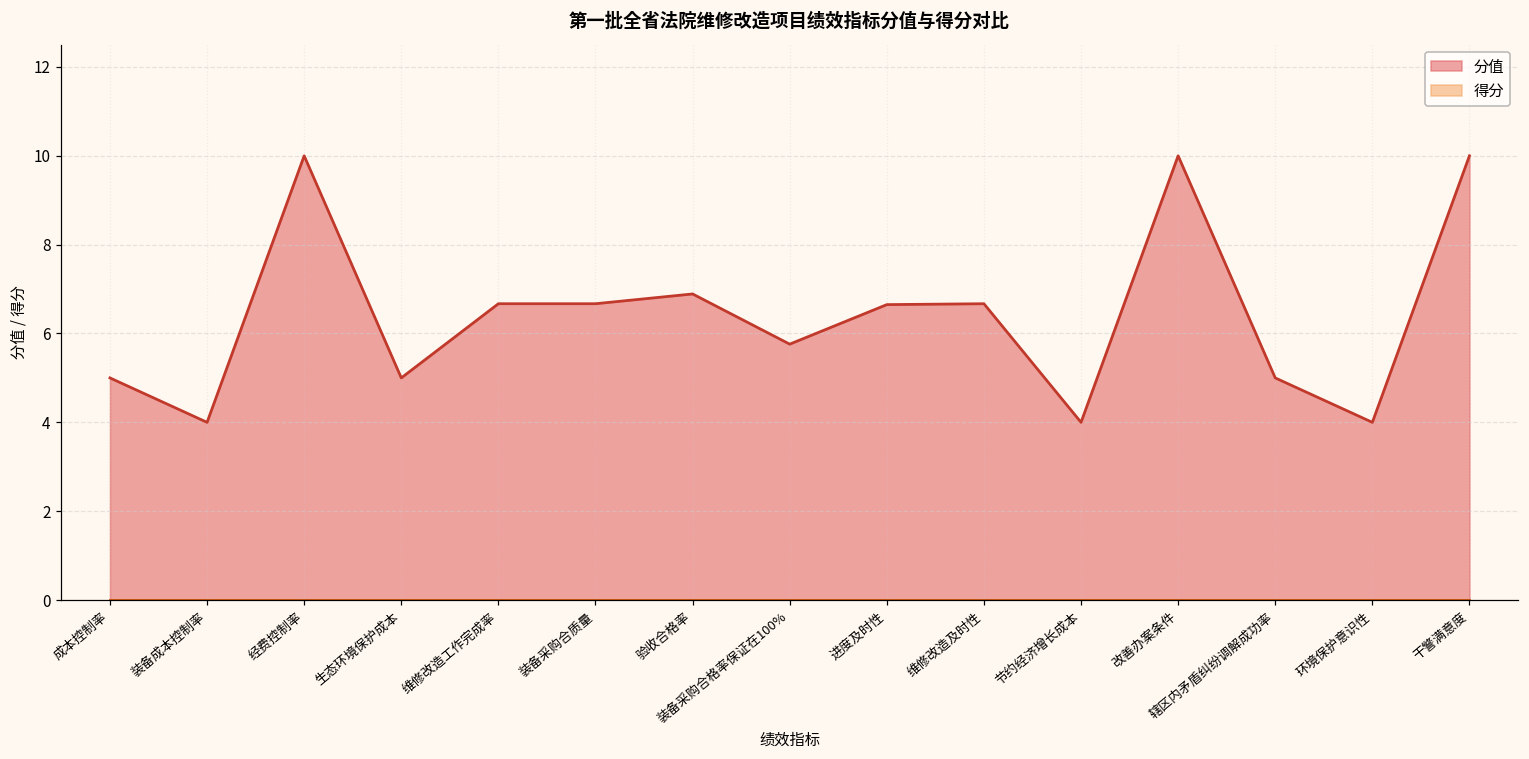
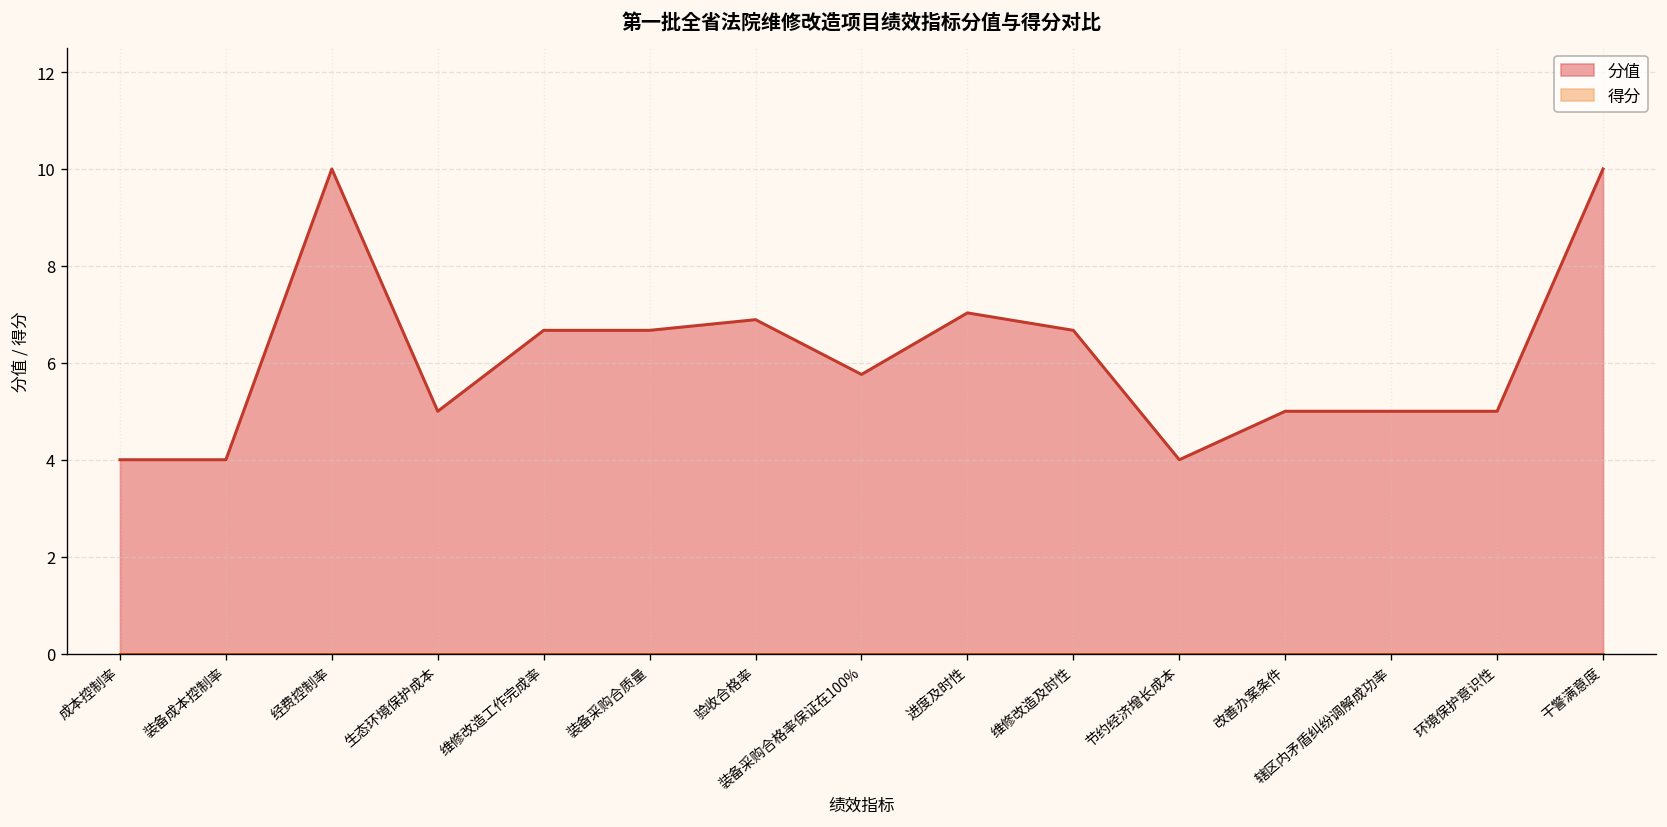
分值, 成本控制率: 5 -> 4
分值, 进度及时性: 6.7 -> 7.0
分值, 改善办案条件: 10 -> 5
分值, 环境保护意识性: 4 -> 5
